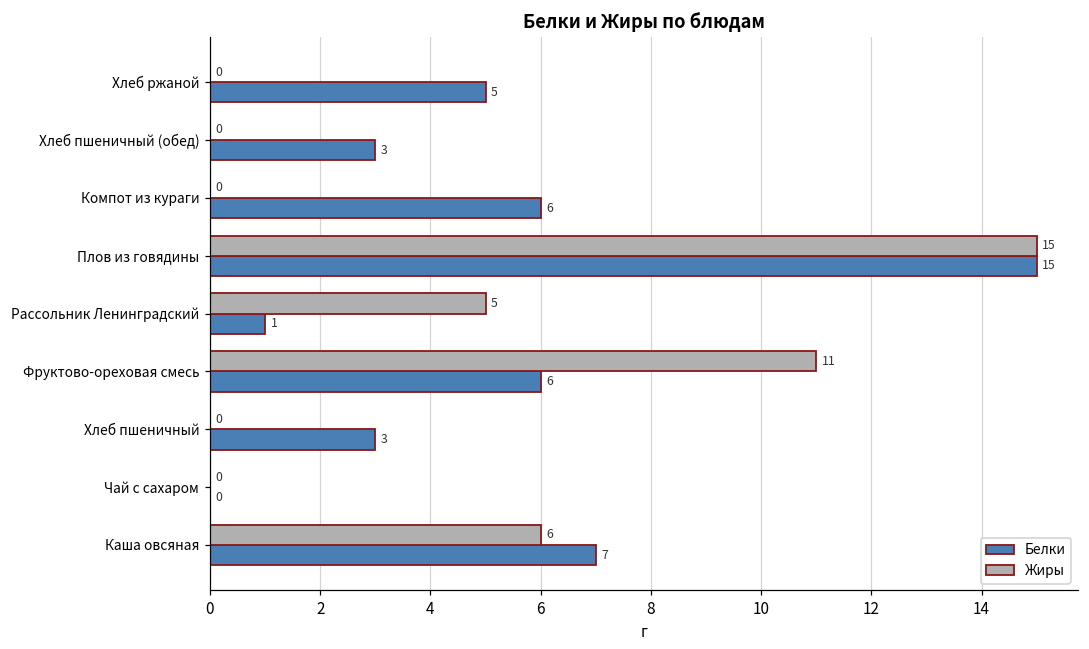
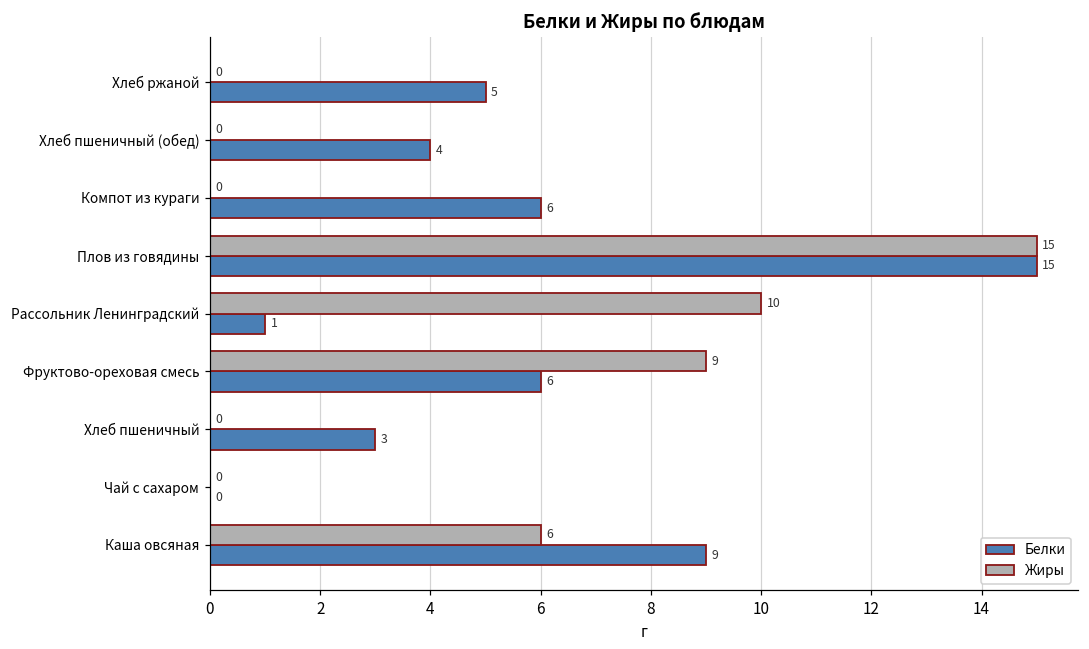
Белки, Хлеб пшеничный (обед): 3 -> 4
Жиры, Рассольник Ленинградский: 5 -> 10
Жиры, Фруктово-ореховая смесь: 11 -> 9
Белки, Каша овсяная: 7 -> 9
